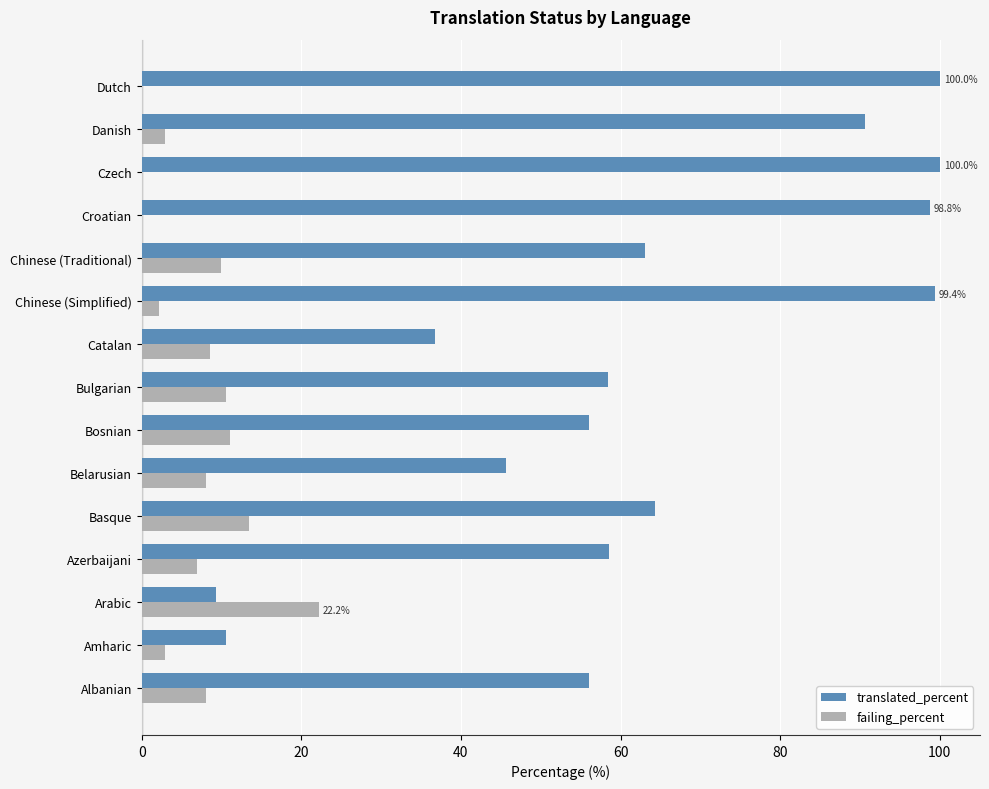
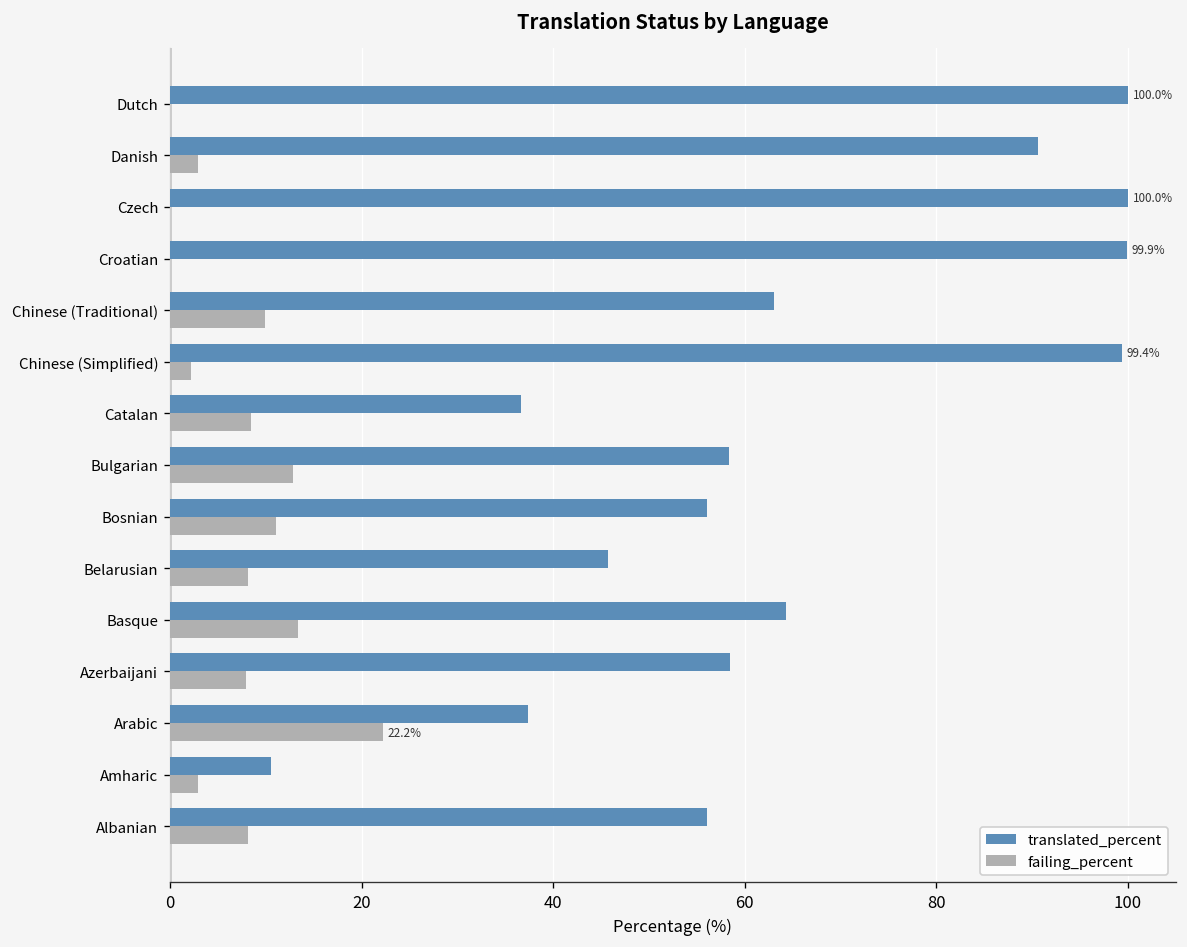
translated_percent, Croatian: 98.8% -> 99.9%
failing_percent, Bulgarian: 11 -> 13
failing_percent, Azerbaijani: 7 -> 8
translated_percent, Arabic: 9 -> 37
